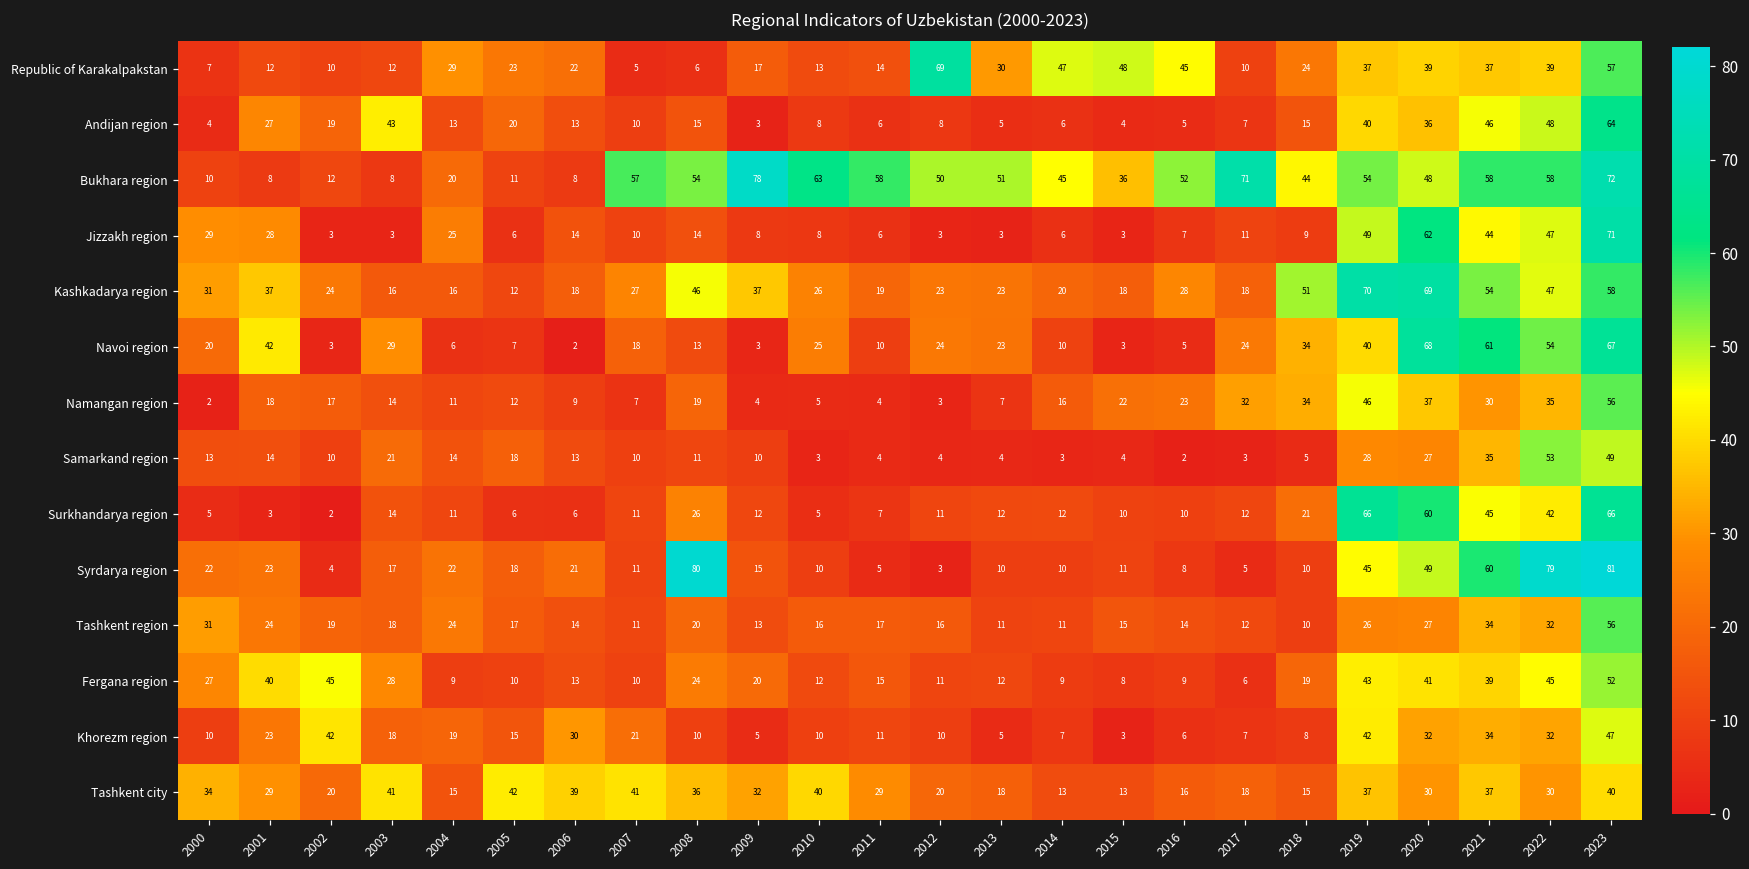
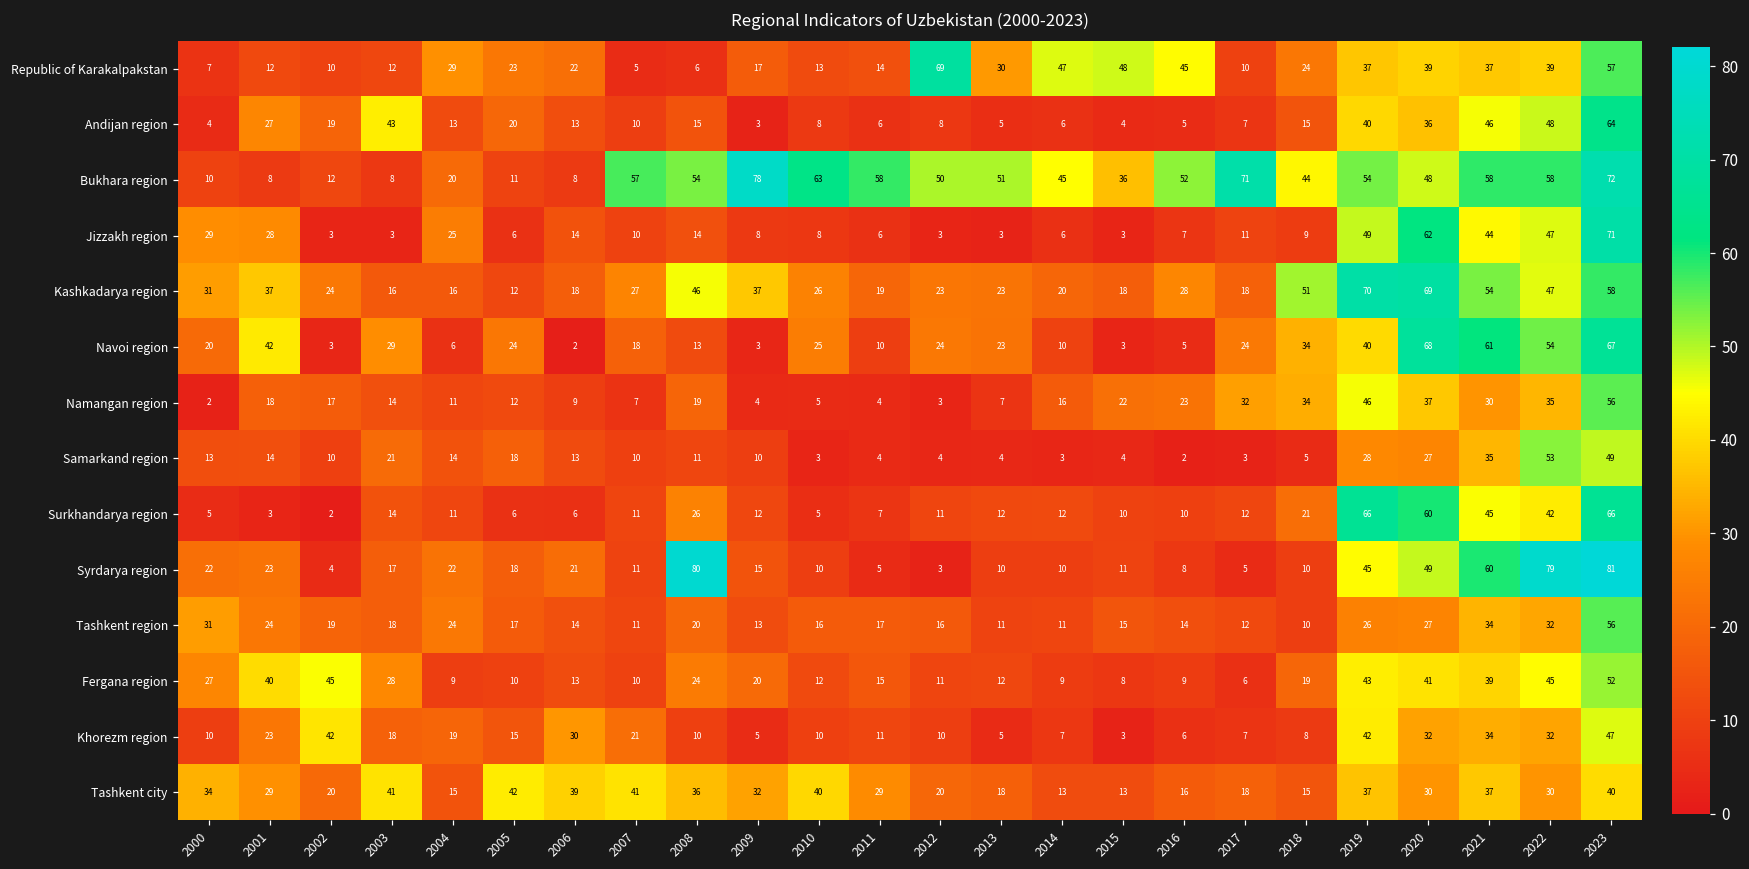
Navoi region, 2005: 7 -> 24
